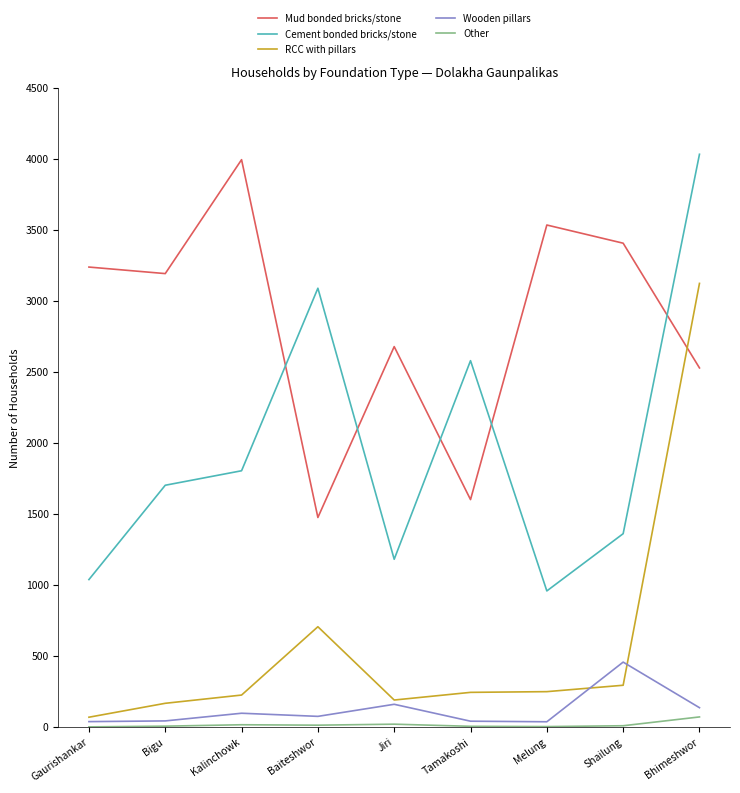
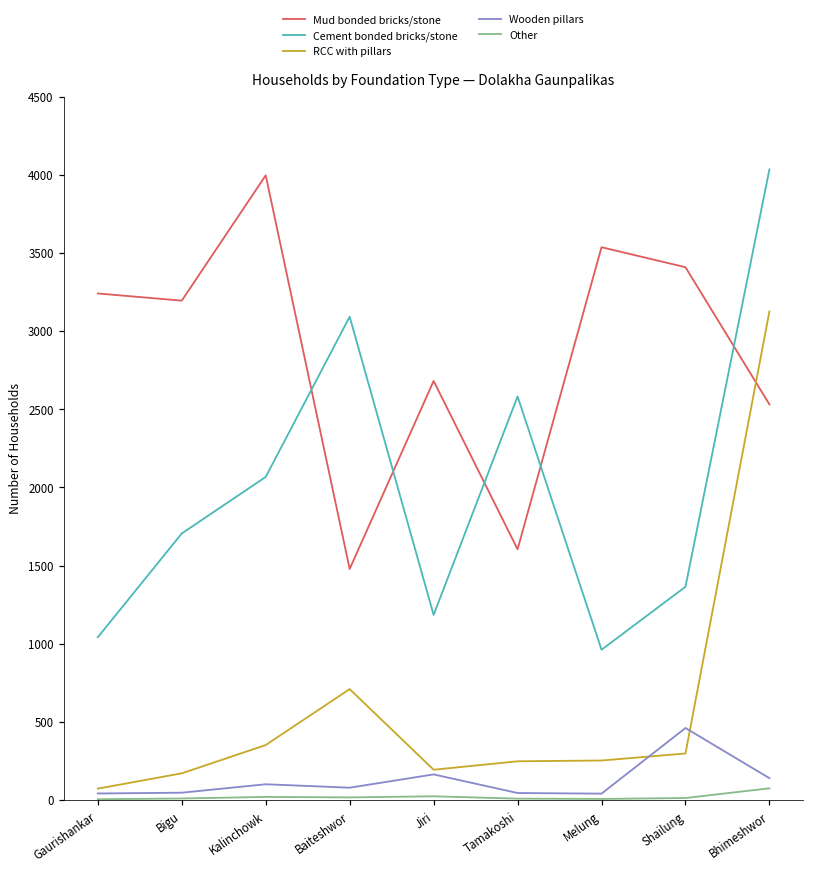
Cement bonded bricks/stone, Kalinchowk: 1810 -> 2070
RCC with pillars, Kalinchowk: 230 -> 350
